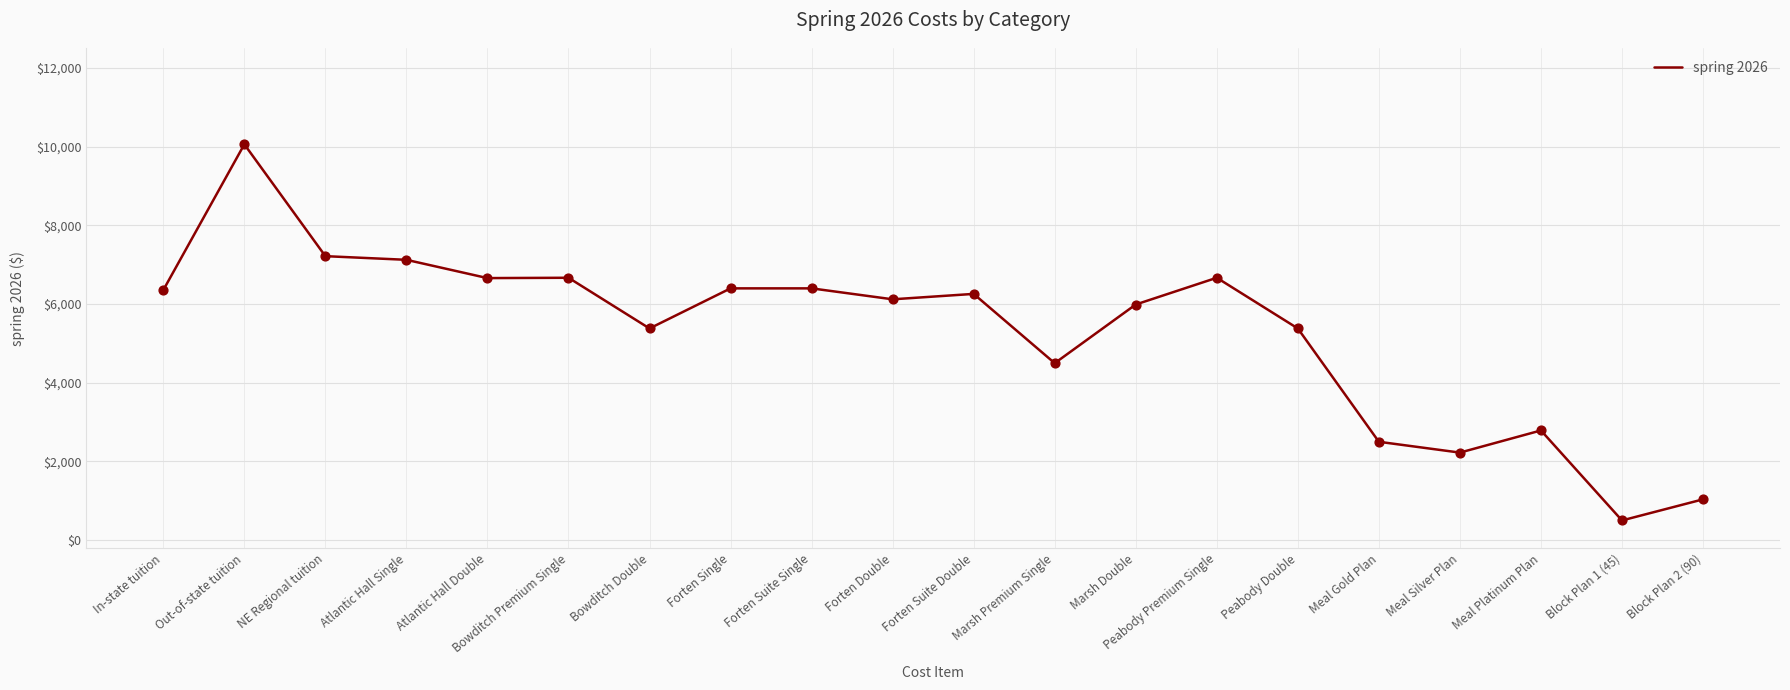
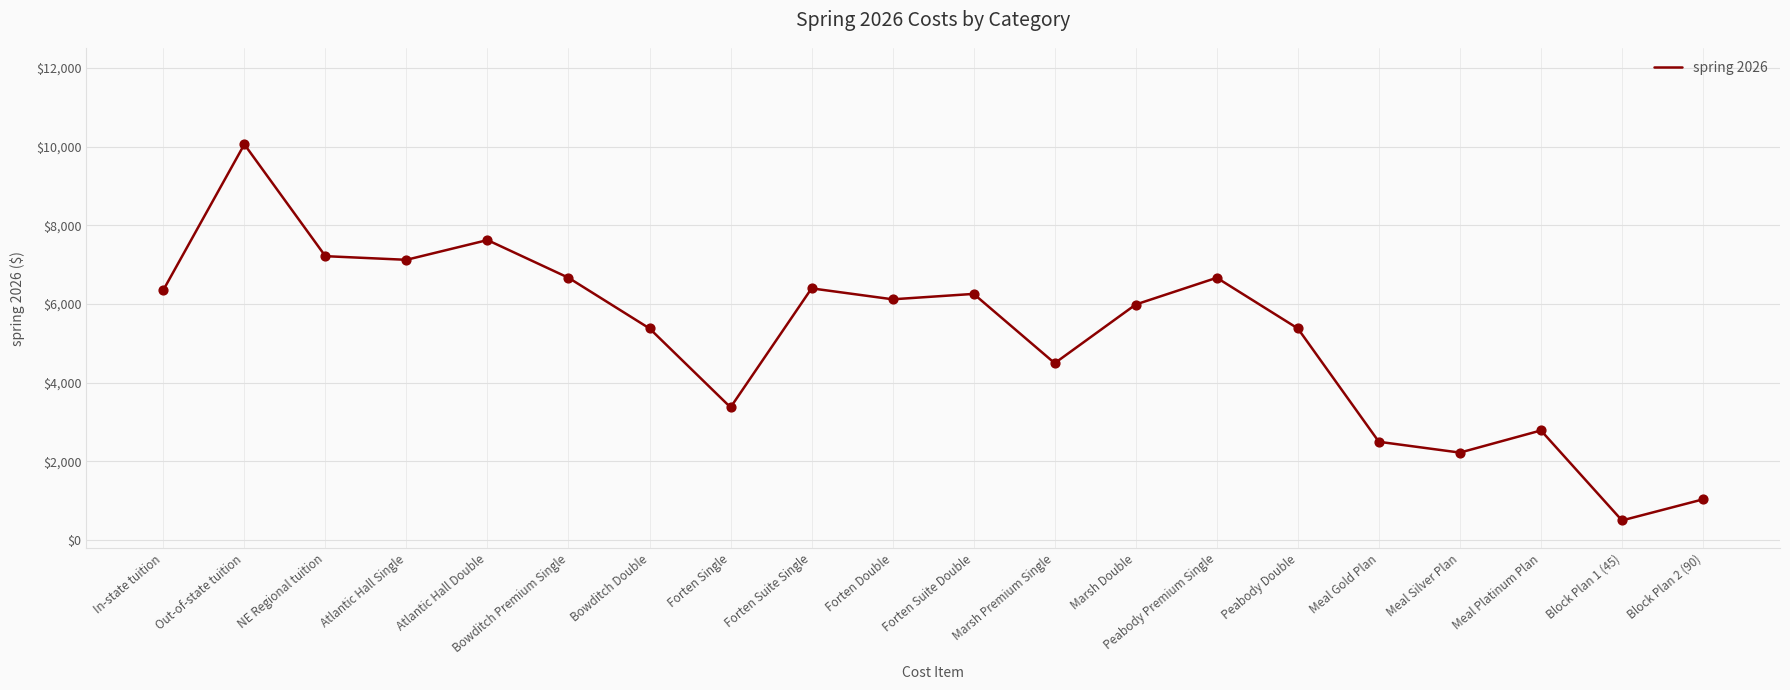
Atlantic Hall Double: $6,700 -> $7,600
Forten Single: $6,400 -> $3,400
